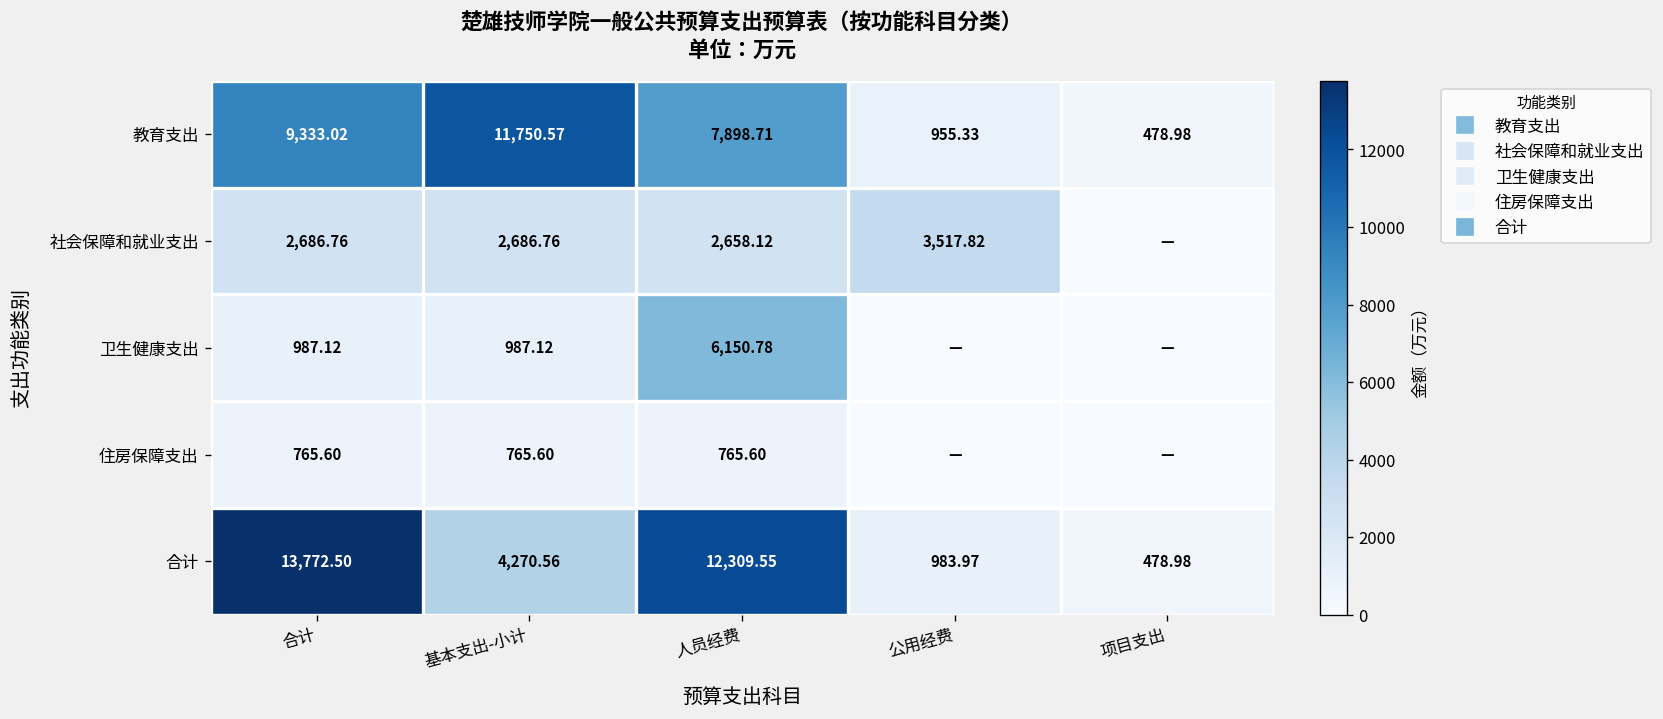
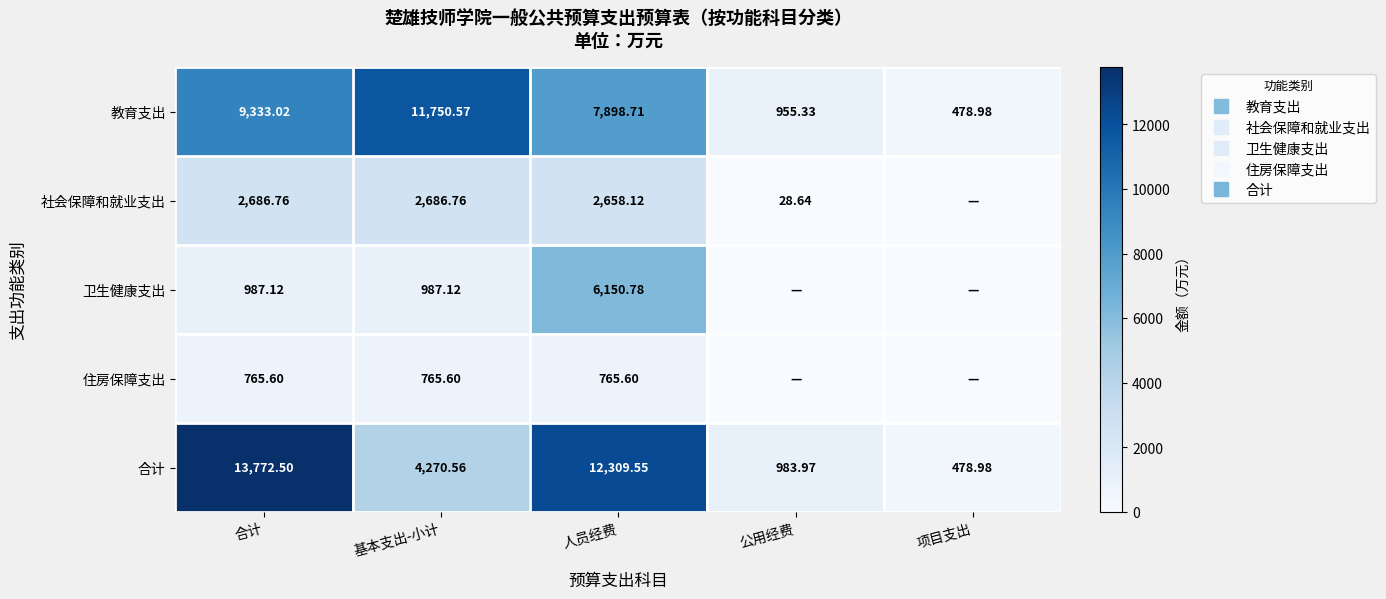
社会保障和就业支出, 公用经费: 3,517.82 -> 28.64
